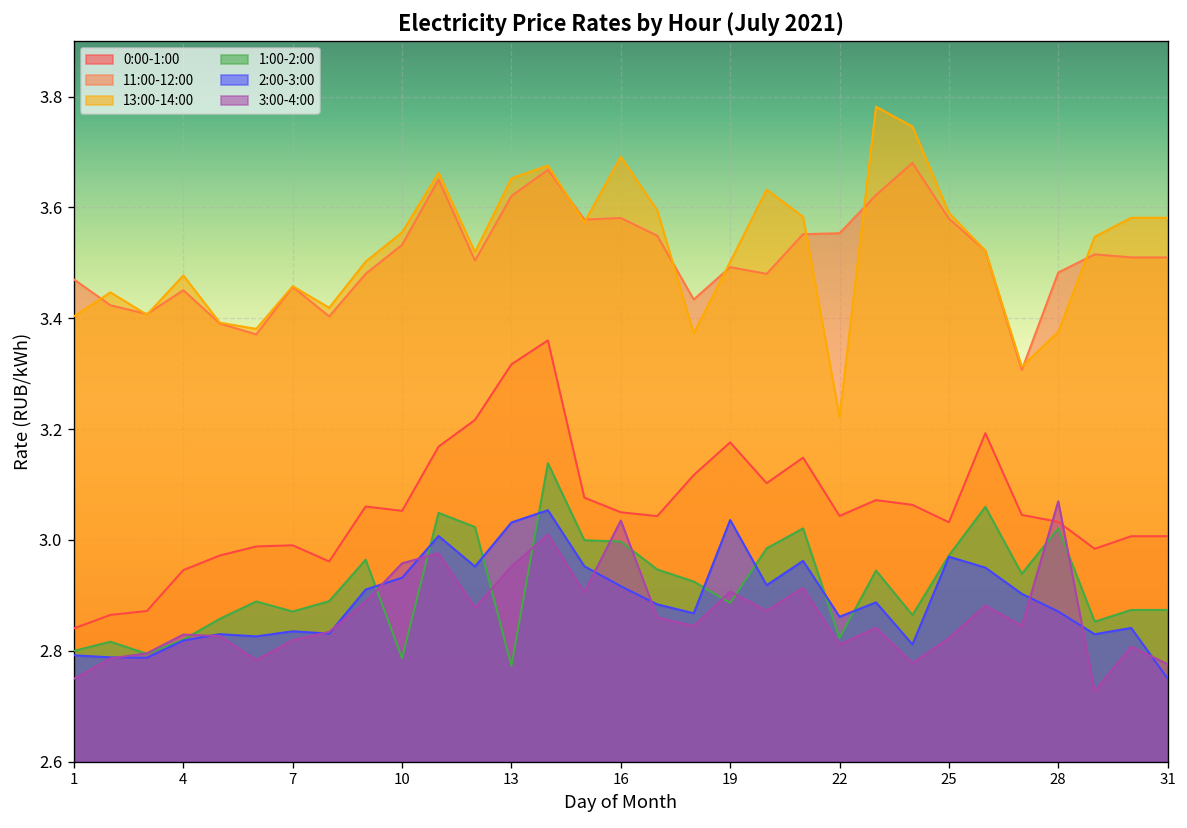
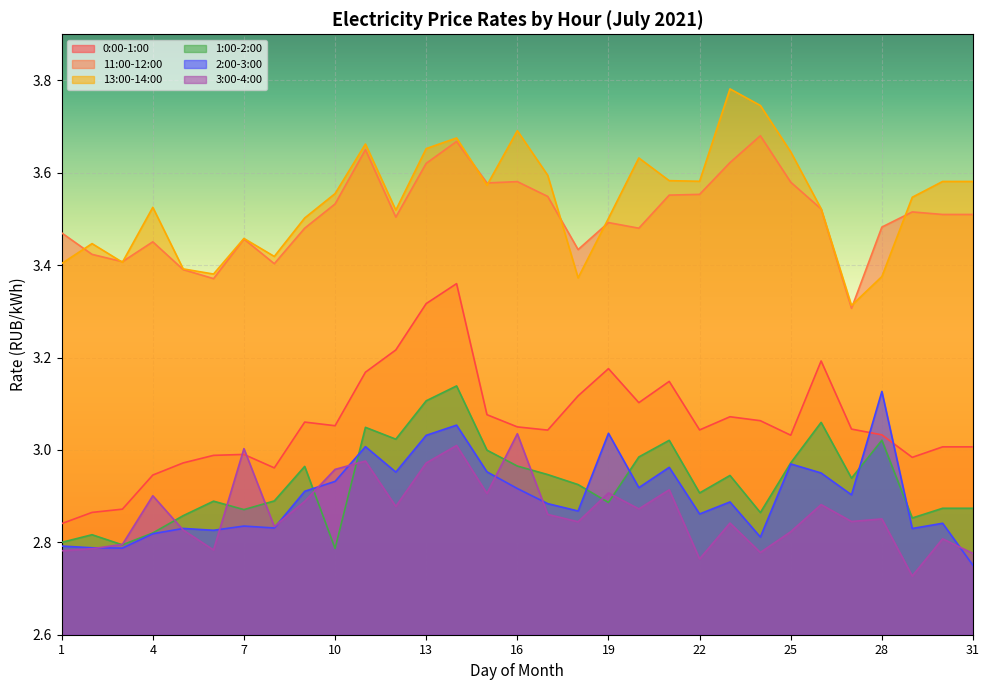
3:00-4:00, 1: 2.75 -> 2.78
13:00-14:00, 4: 3.48 -> 3.53
3:00-4:00, 4: 2.83 -> 2.90
3:00-4:00, 7: 2.82 -> 3.00
1:00-2:00, 13: 2.77 -> 3.11
3:00-4:00, 13: 2.95 -> 2.97
1:00-2:00, 16: 3.00 -> 2.97
13:00-14:00, 22: 3.22 -> 3.58
1:00-2:00, 22: 2.82 -> 2.91
3:00-4:00, 22: 2.81 -> 2.76
13:00-14:00, 25: 3.59 -> 3.65
2:00-3:00, 28: 2.87 -> 3.13
3:00-4:00, 28: 3.07 -> 2.85
